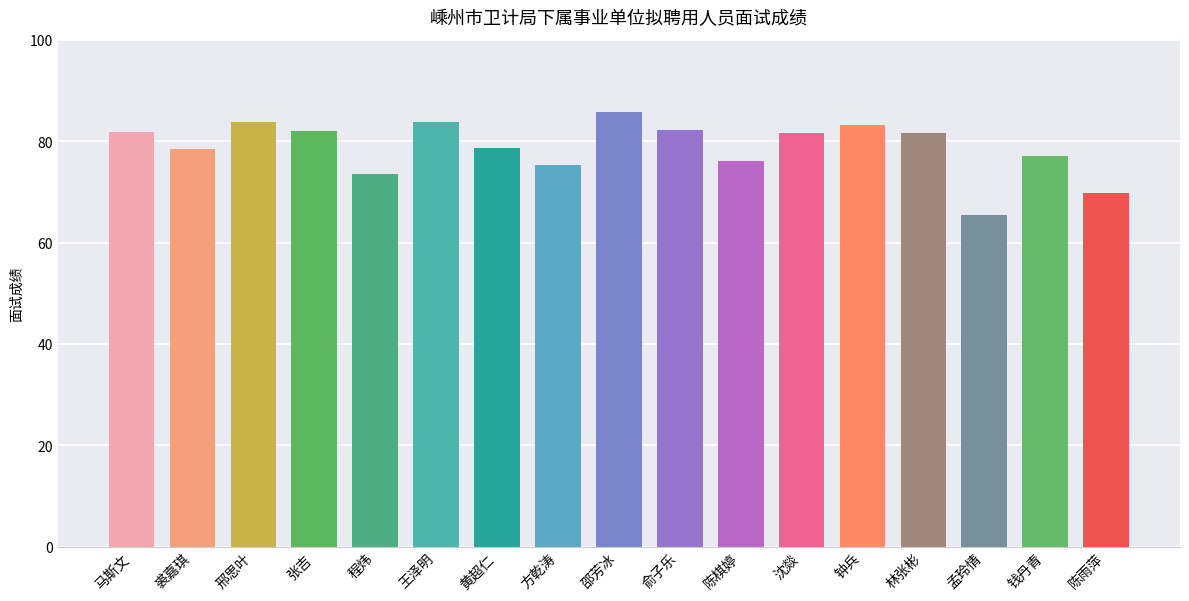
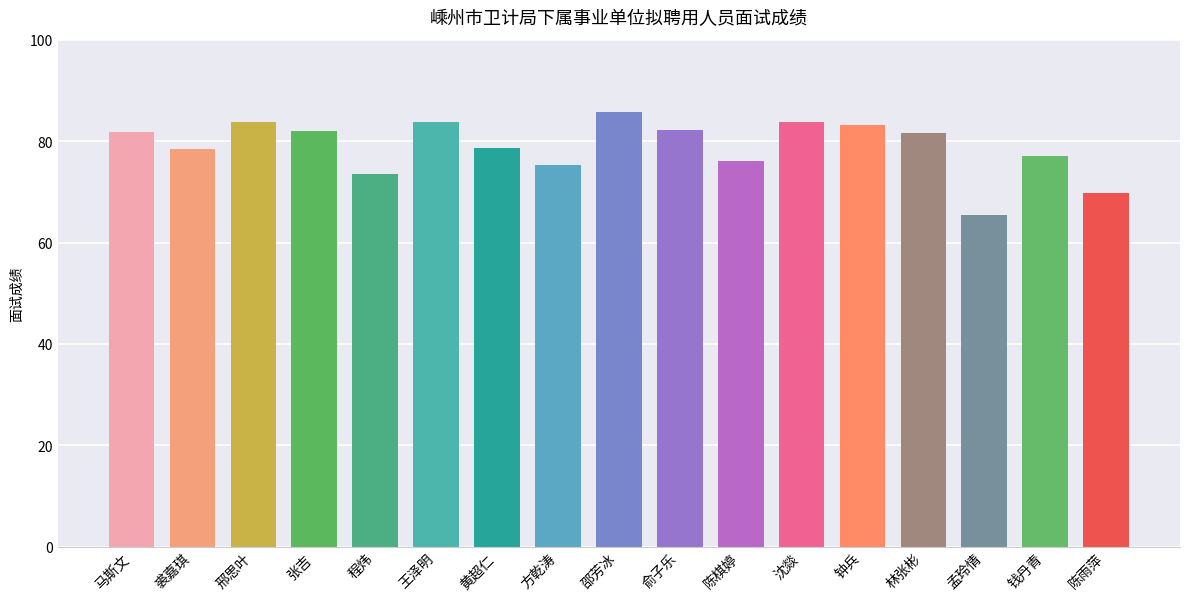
沈燚: 82 -> 84
